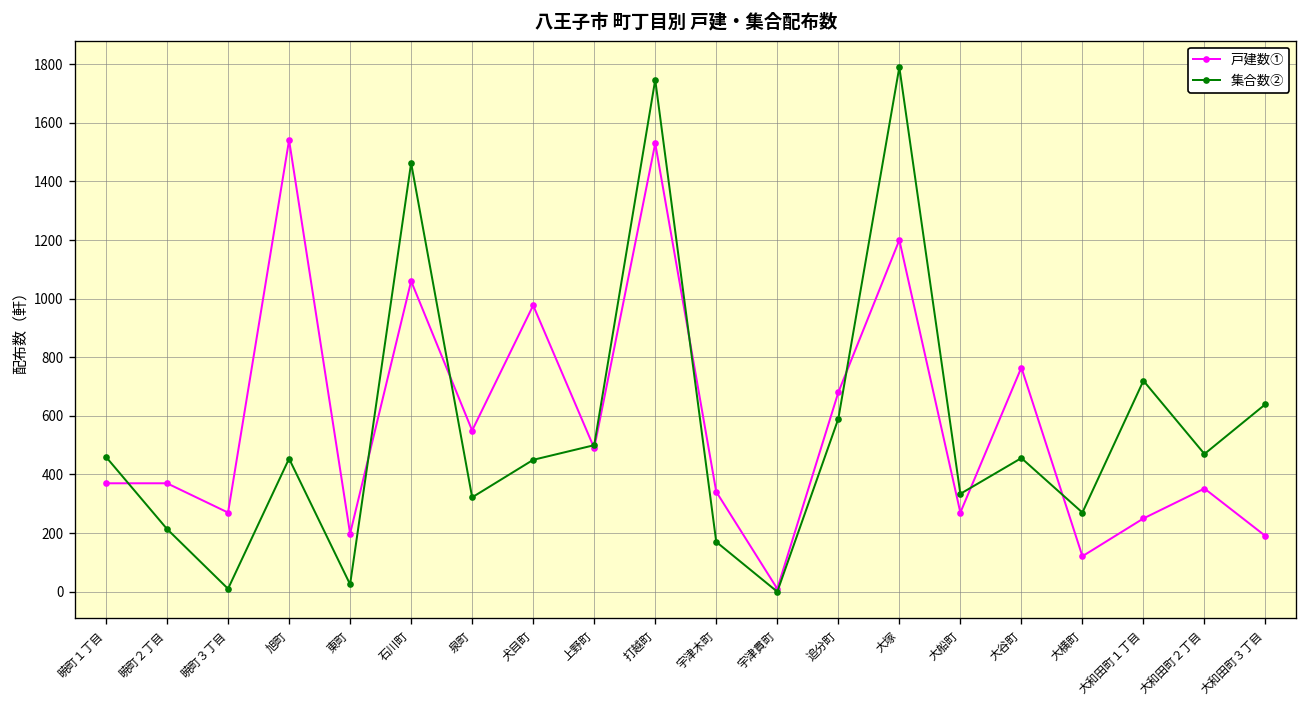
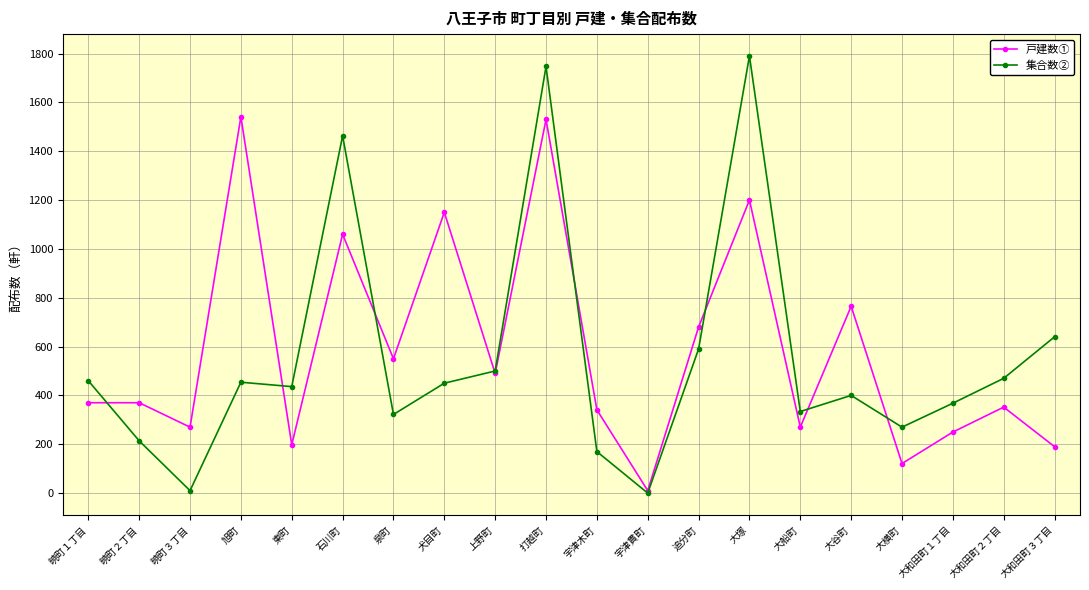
集合数②, 東町: 30 -> 440
戸建数①, 犬目町: 980 -> 1150
集合数②, 大谷町: 460 -> 400
集合数②, 大和田町１丁目: 720 -> 370
